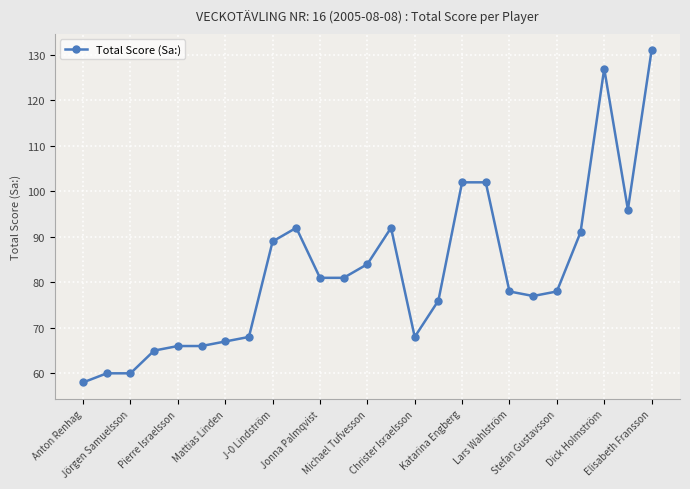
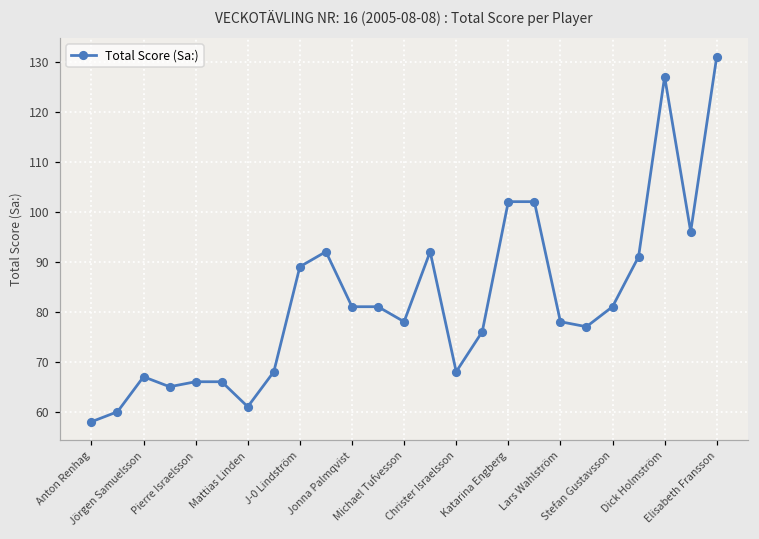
Jörgen Samuelsson: 60 -> 67
Mattias Linden: 67 -> 61
Michael Tufvesson: 84 -> 78
Stefan Gustavsson: 78 -> 81
